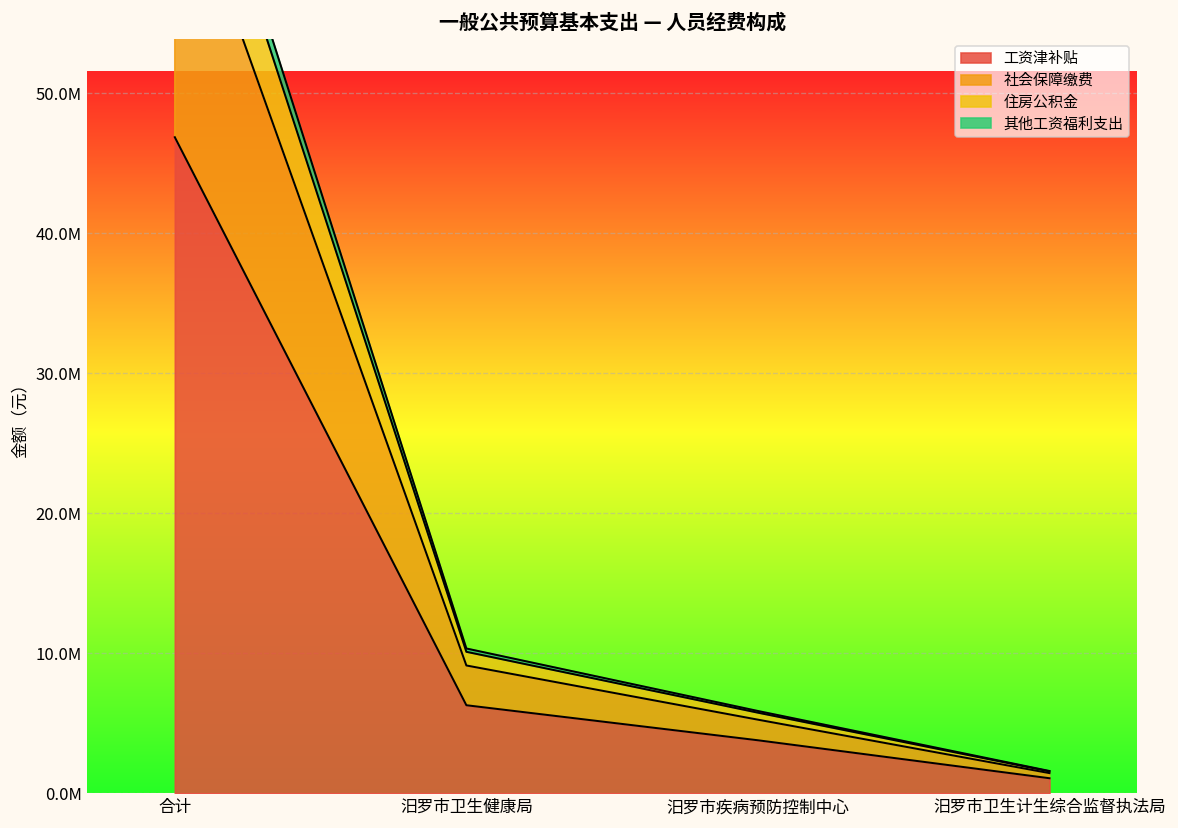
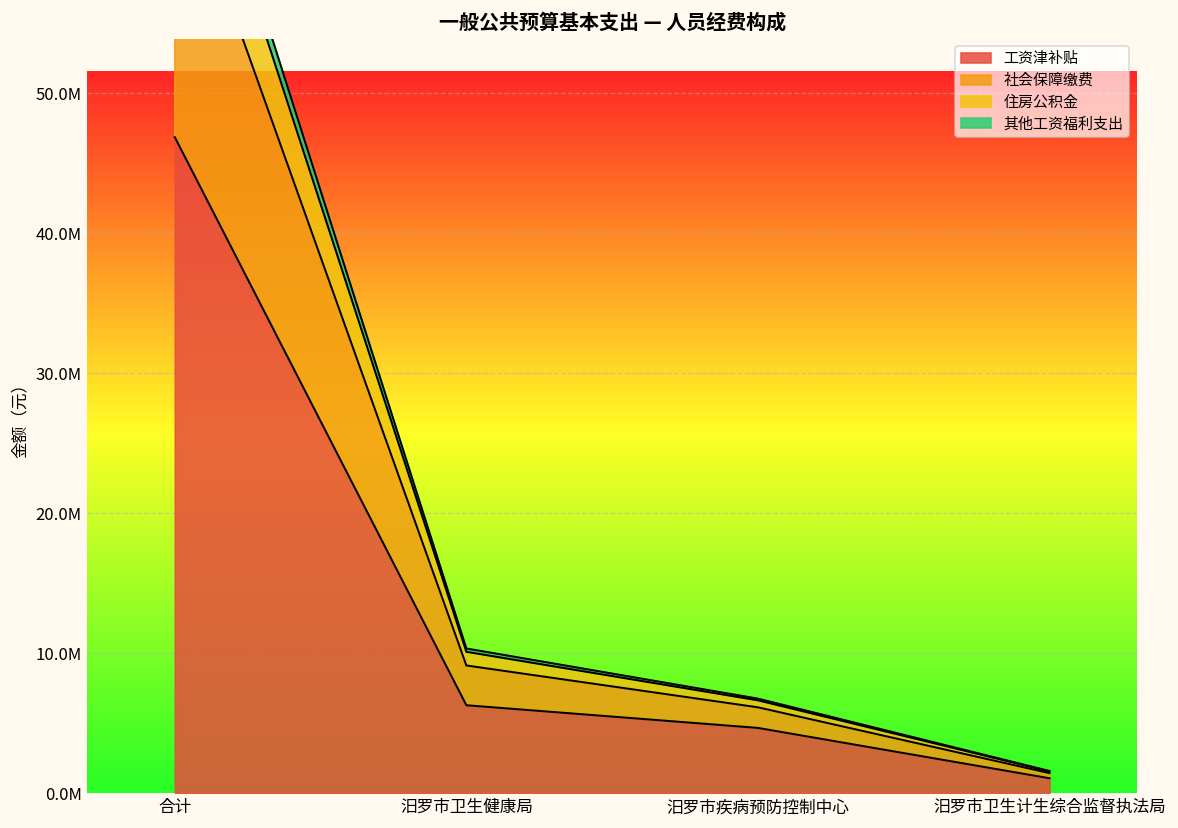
工资津补贴, 汨罗市疾病预防控制中心: 3800000 -> 4700000
